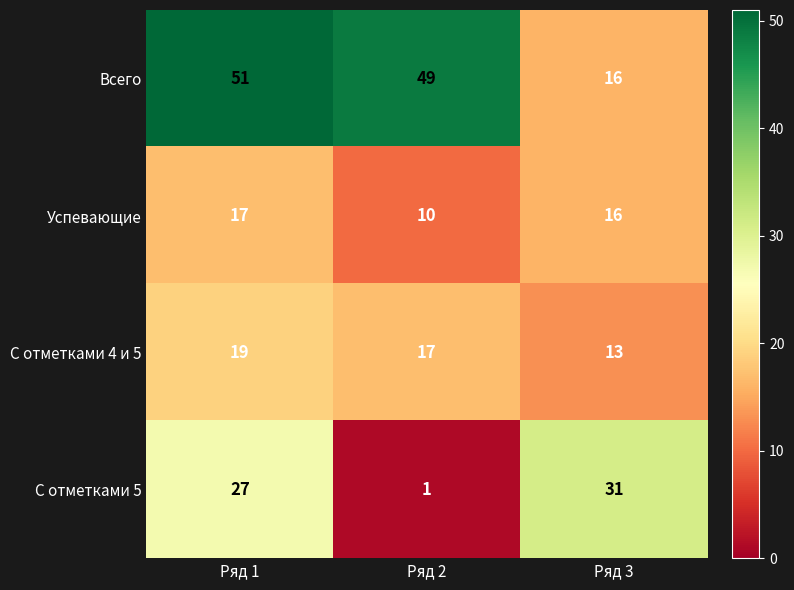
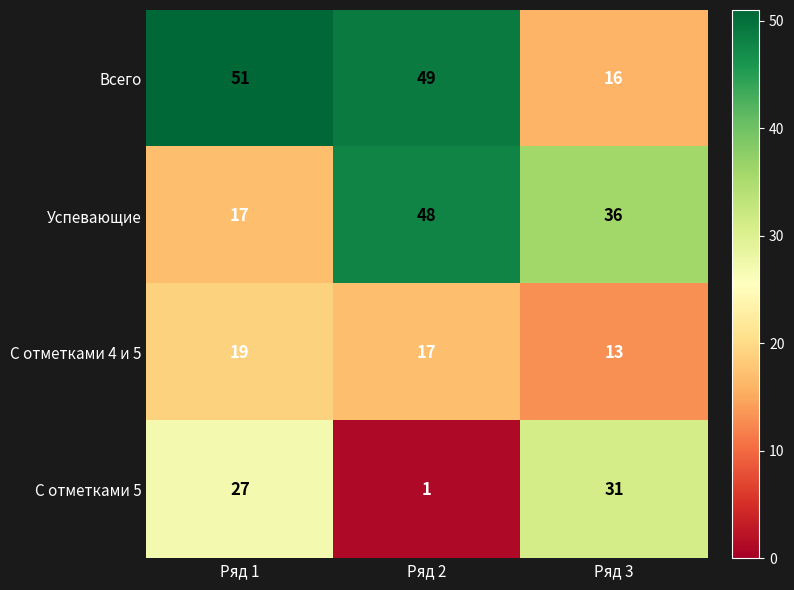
Успевающие, Ряд 2: 10 -> 48
Успевающие, Ряд 3: 16 -> 36
